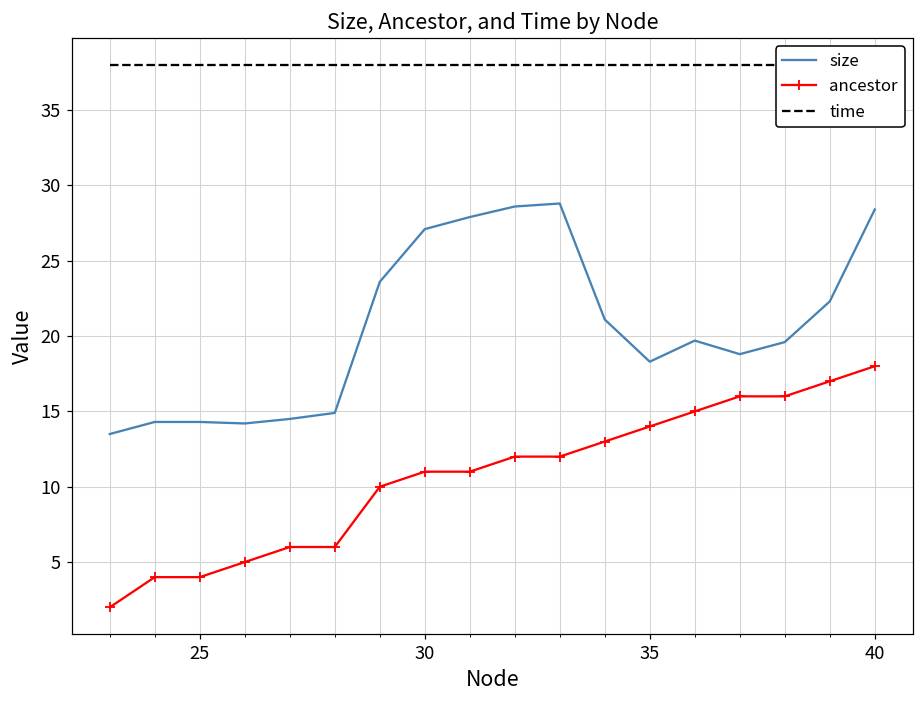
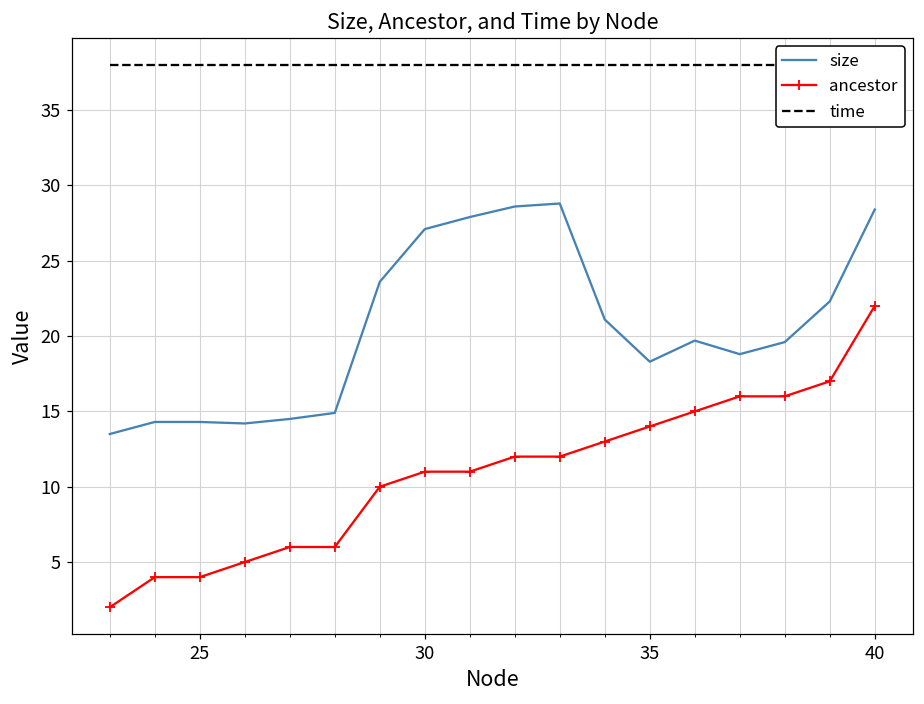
ancestor, 40: 18 -> 22
